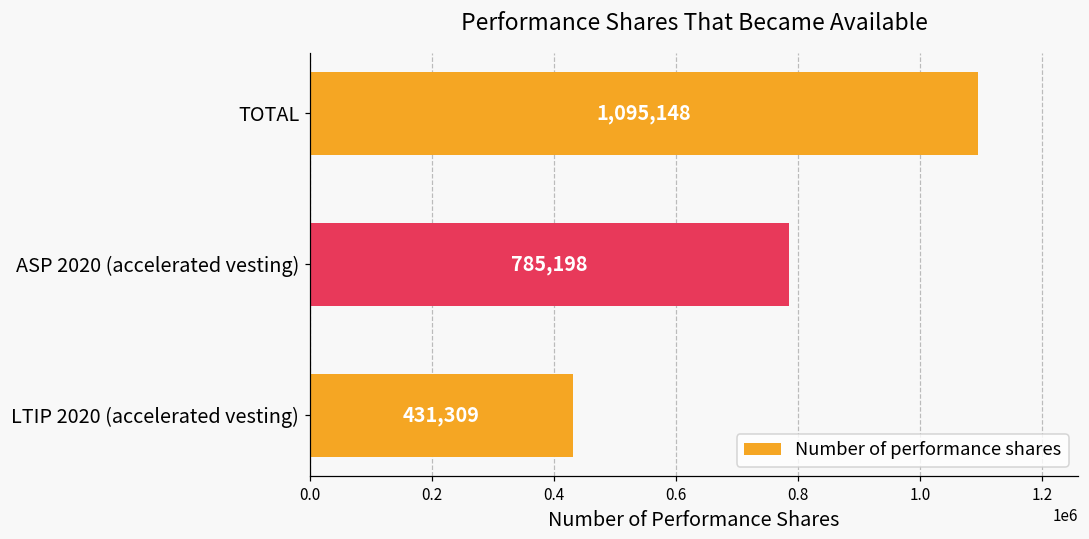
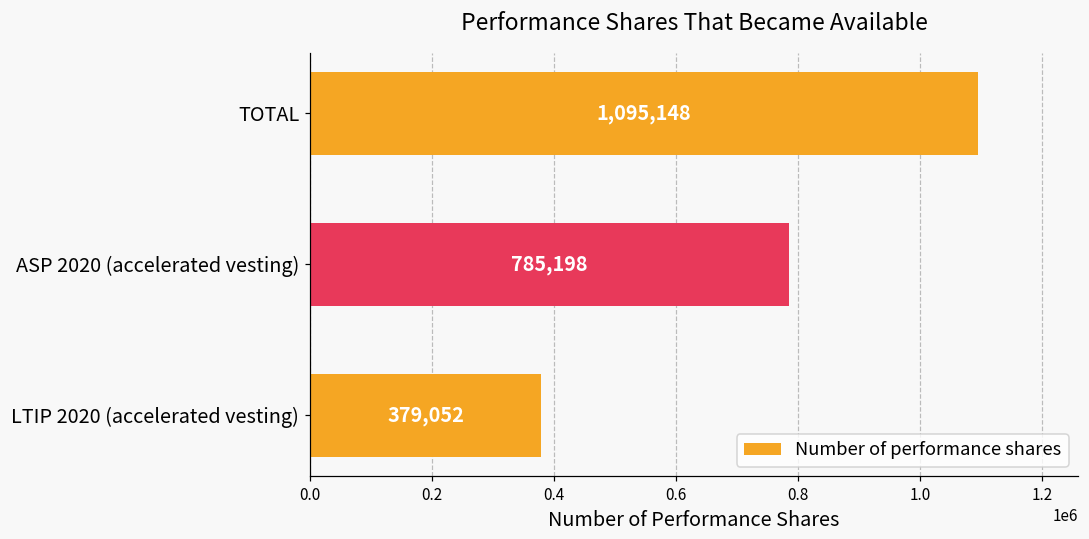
LTIP 2020 (accelerated vesting): 431,309 -> 379,052
